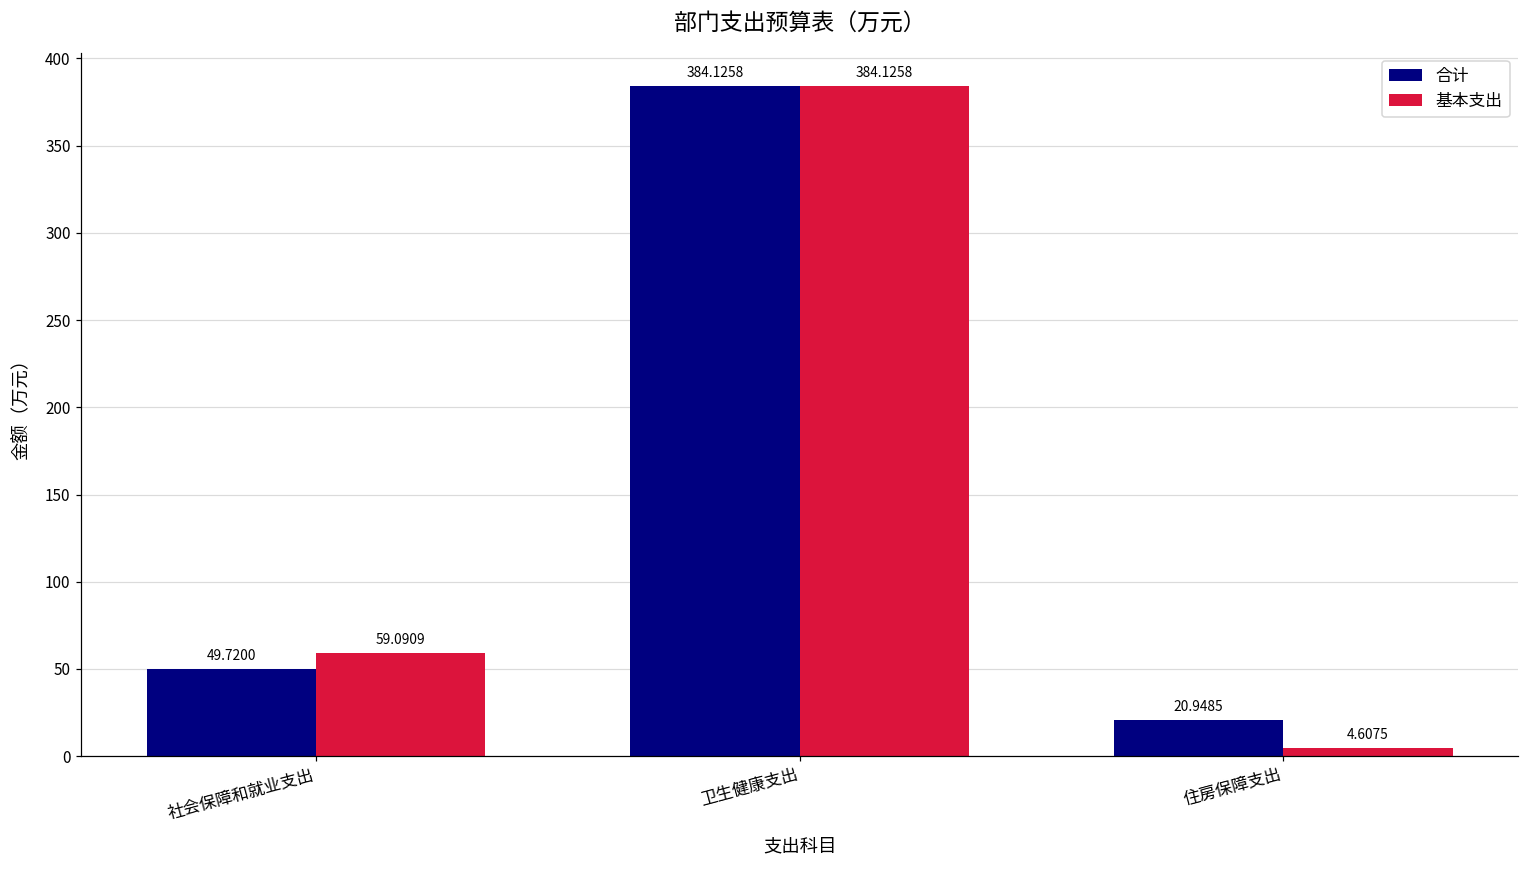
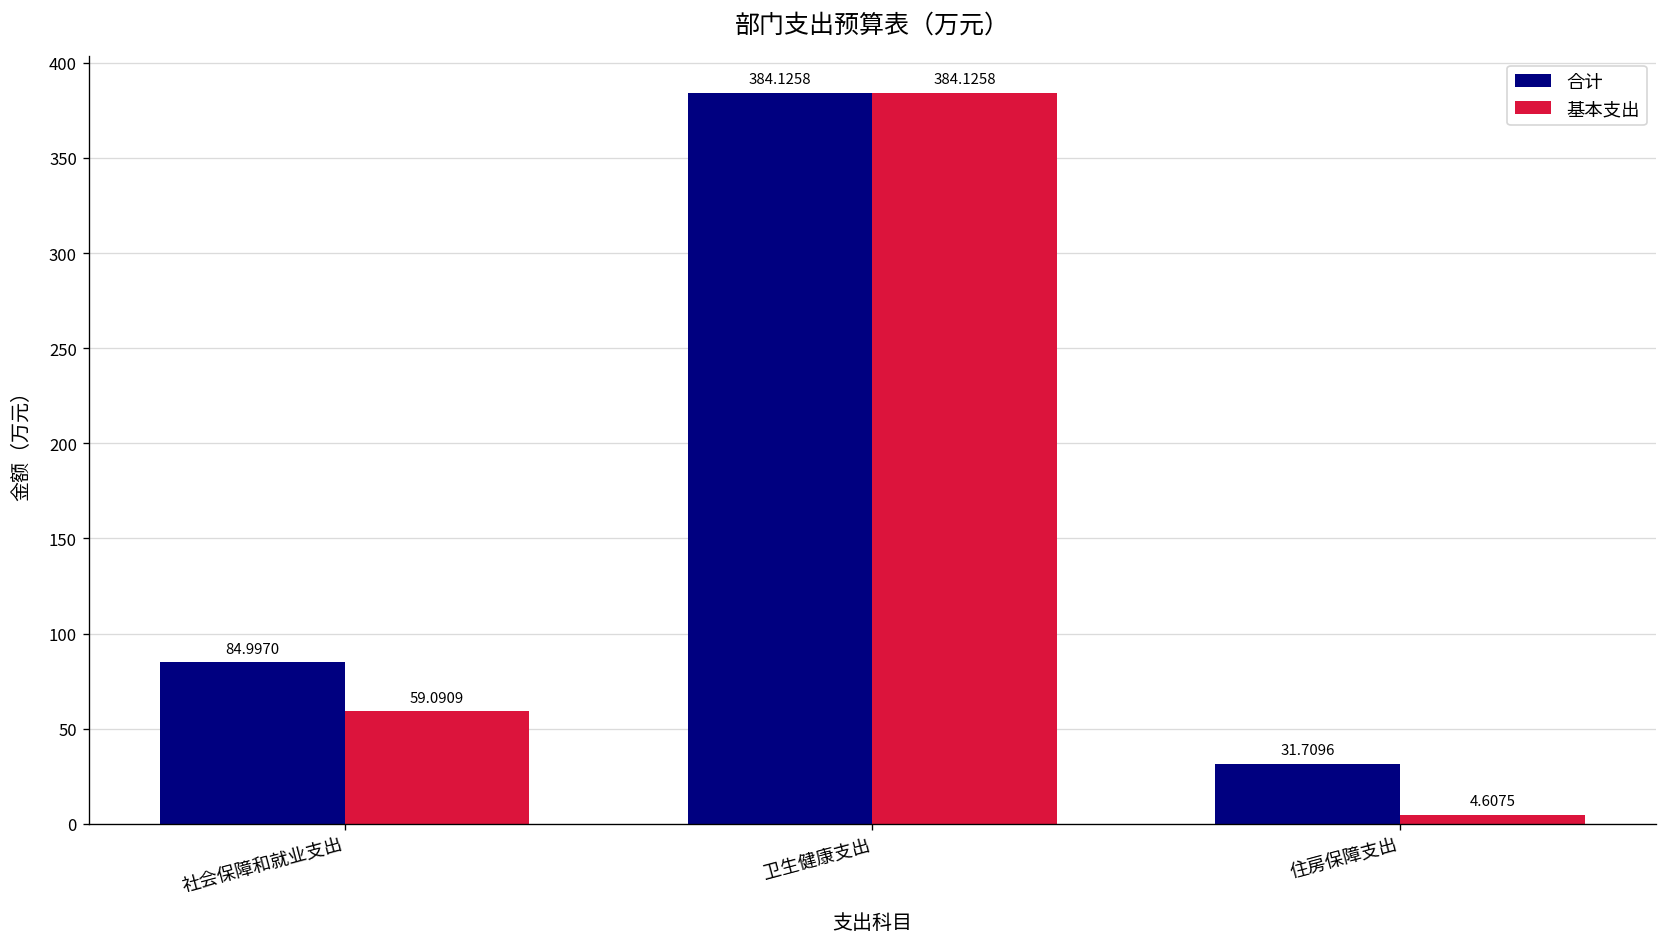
合计, 社会保障和就业支出: 49.7200 -> 84.9970
合计, 住房保障支出: 20.9485 -> 31.7096
